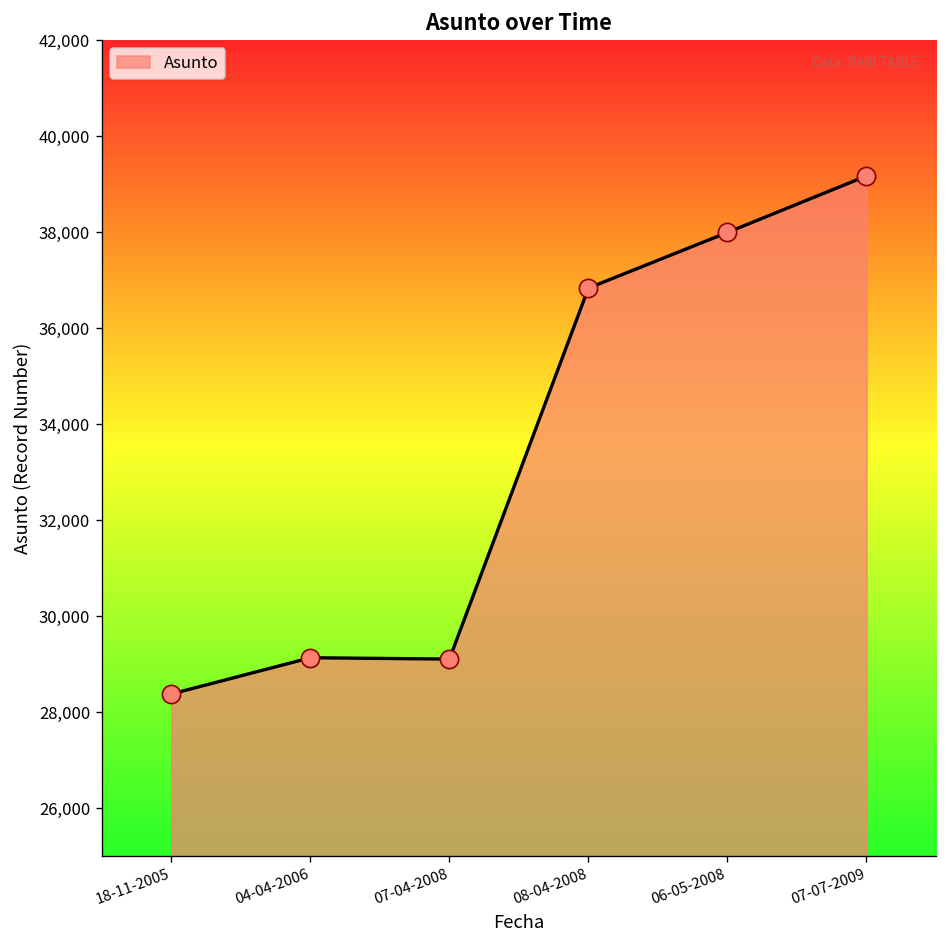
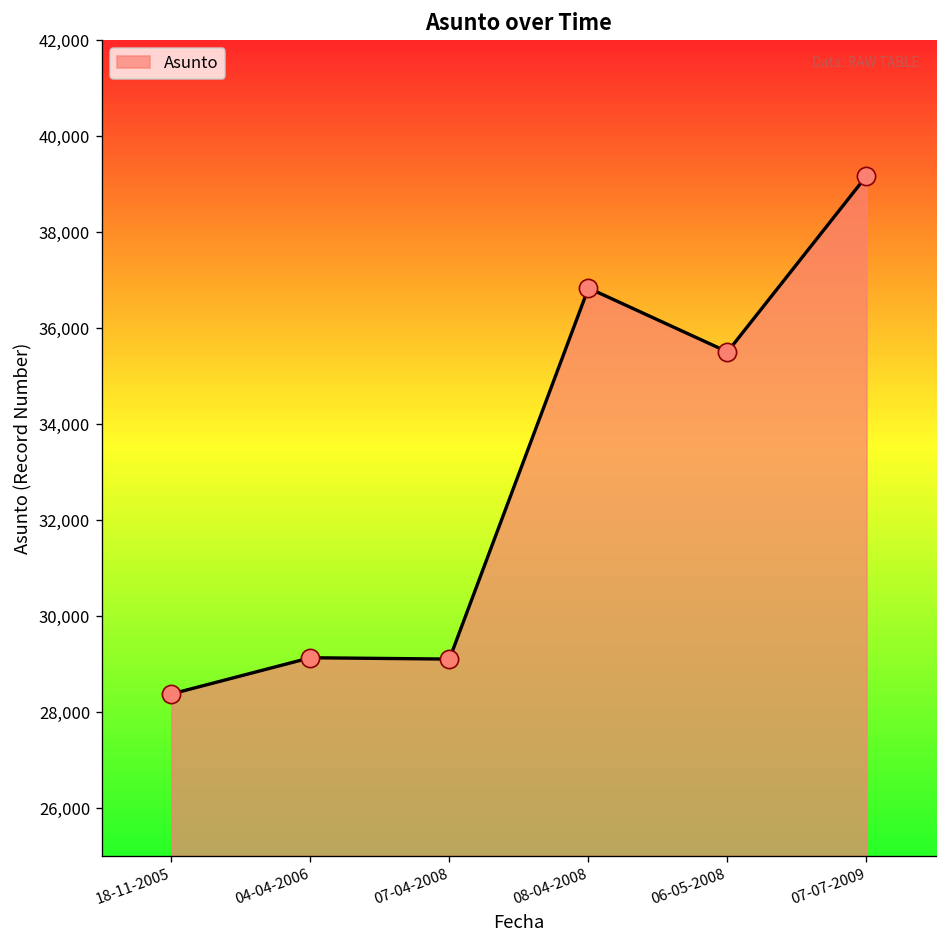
06-05-2008: 38,000 -> 35,500
